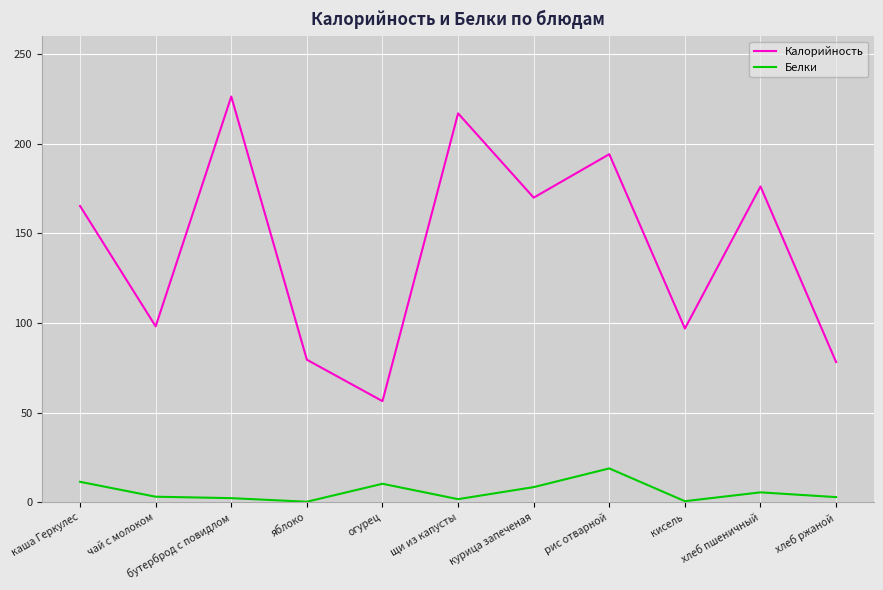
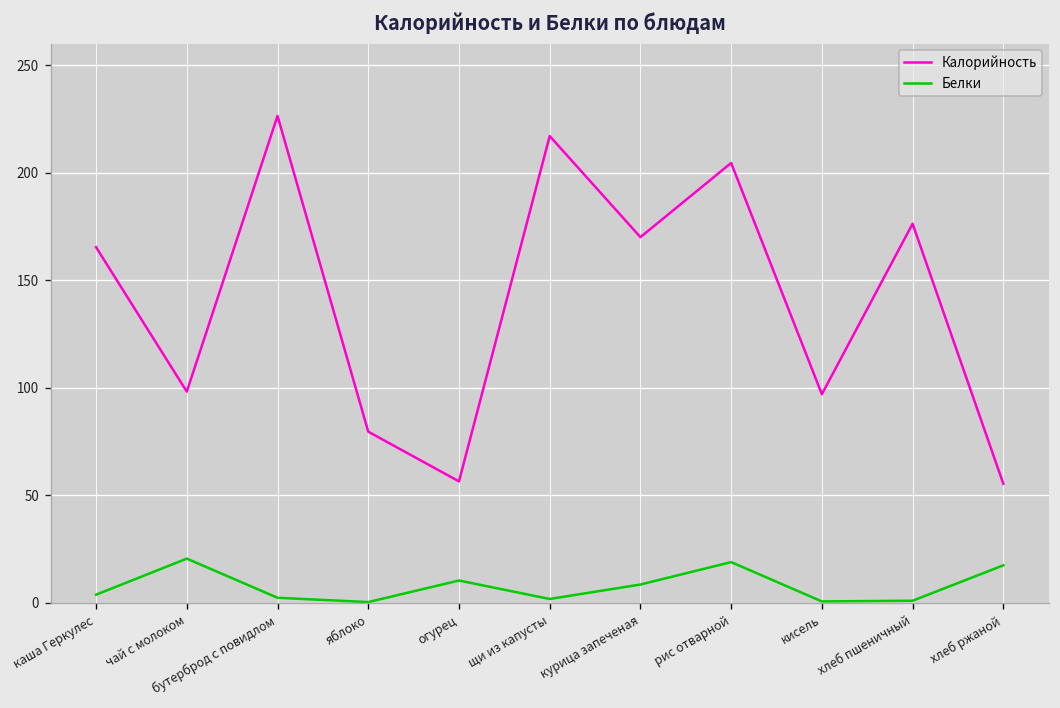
Белки, каша Геркулес: 12 -> 4
Белки, чай с молоком: 3 -> 21
Калорийность, рис отварной: 194 -> 204
Белки, хлеб пшеничный: 6 -> 1
Калорийность, хлеб ржаной: 78 -> 55
Белки, хлеб ржаной: 3 -> 17
